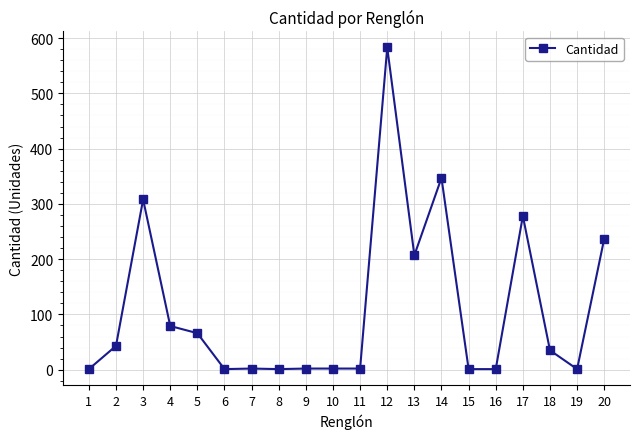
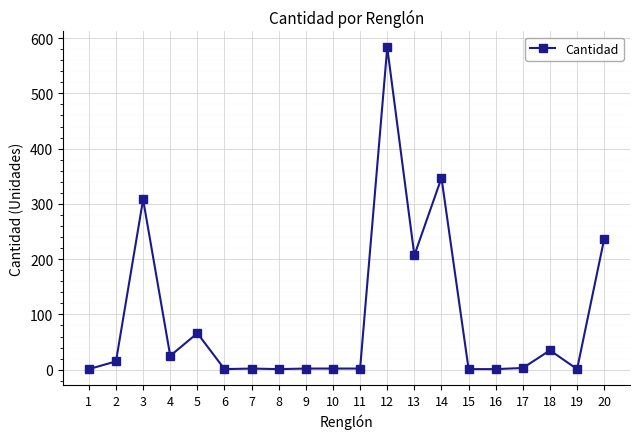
2: 40 -> 20
4: 80 -> 30
17: 280 -> 0
